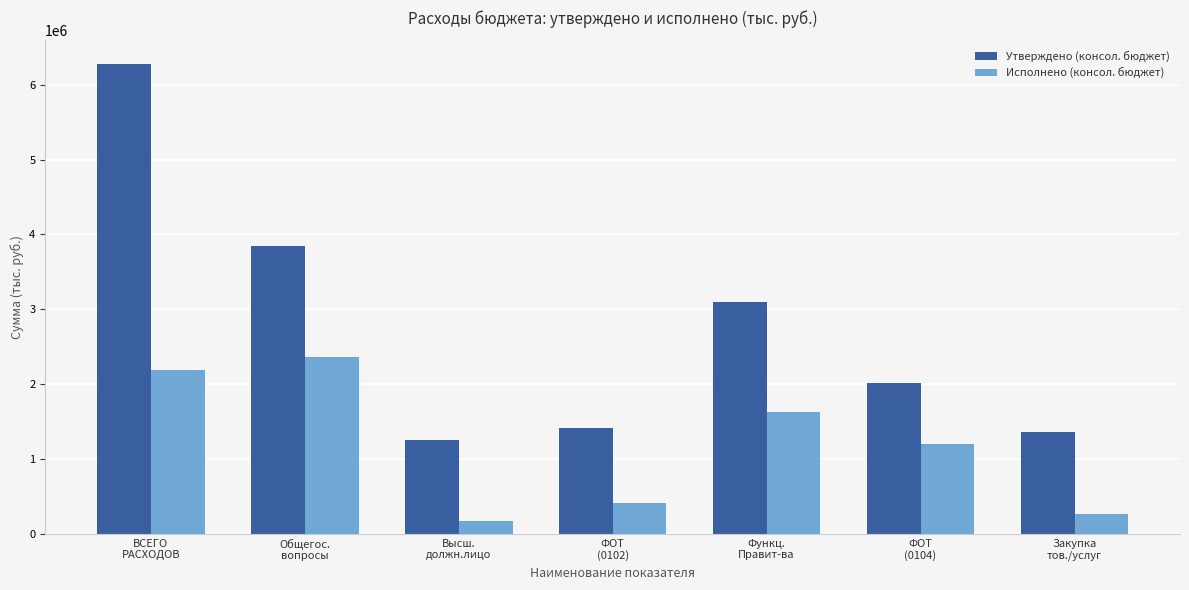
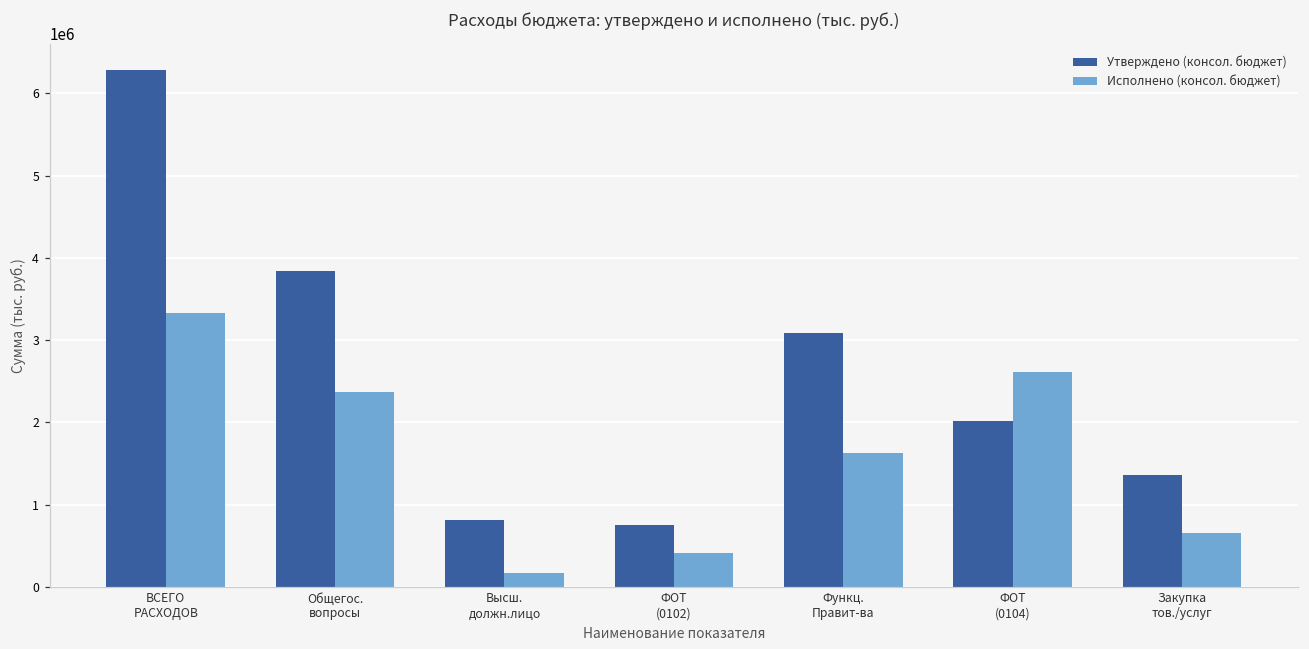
Исполнено (консол. бюджет), ВСЕГО РАСХОДОВ: 2200000 -> 3300000
Утверждено (консол. бюджет), Высш. должн.лицо: 1200000 -> 800000
Утверждено (консол. бюджет), ФОТ (0102): 1400000 -> 800000
Исполнено (консол. бюджет), ФОТ (0104): 1200000 -> 2600000
Исполнено (консол. бюджет), Закупка тов./услуг: 300000 -> 700000
